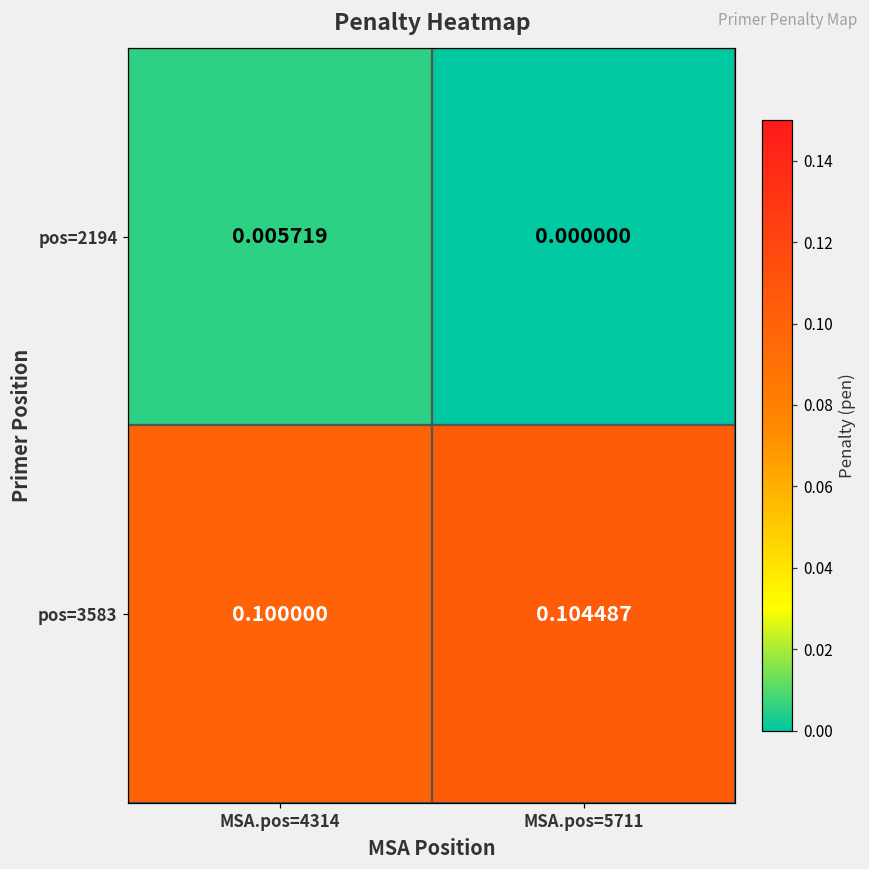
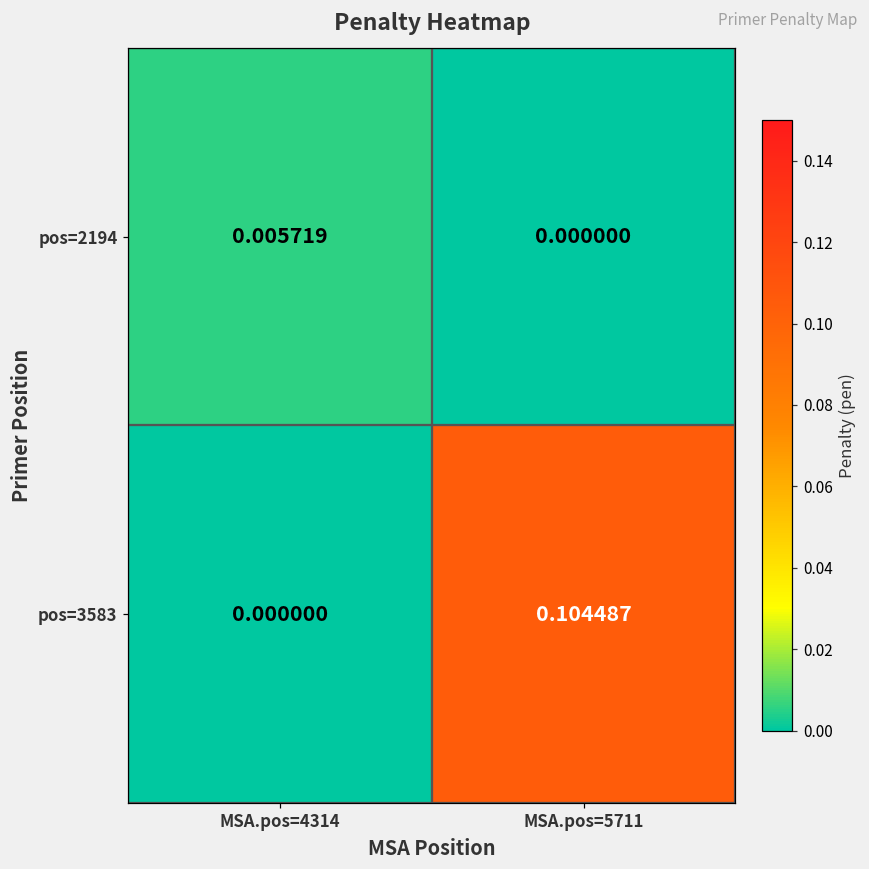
pos=3583, MSA.pos=4314: 0.100000 -> 0.000000
